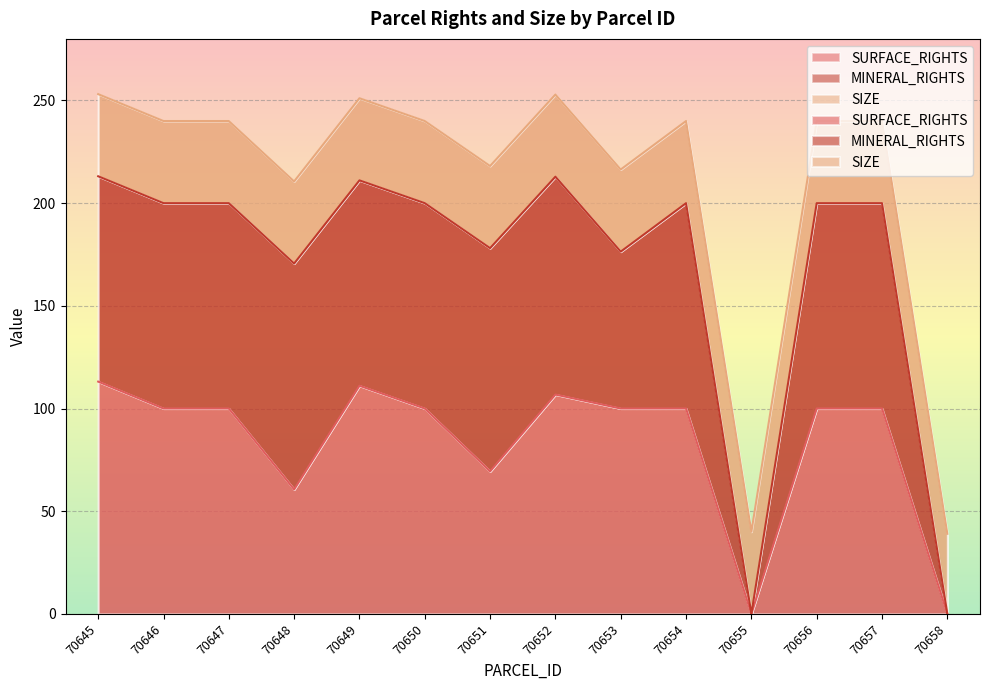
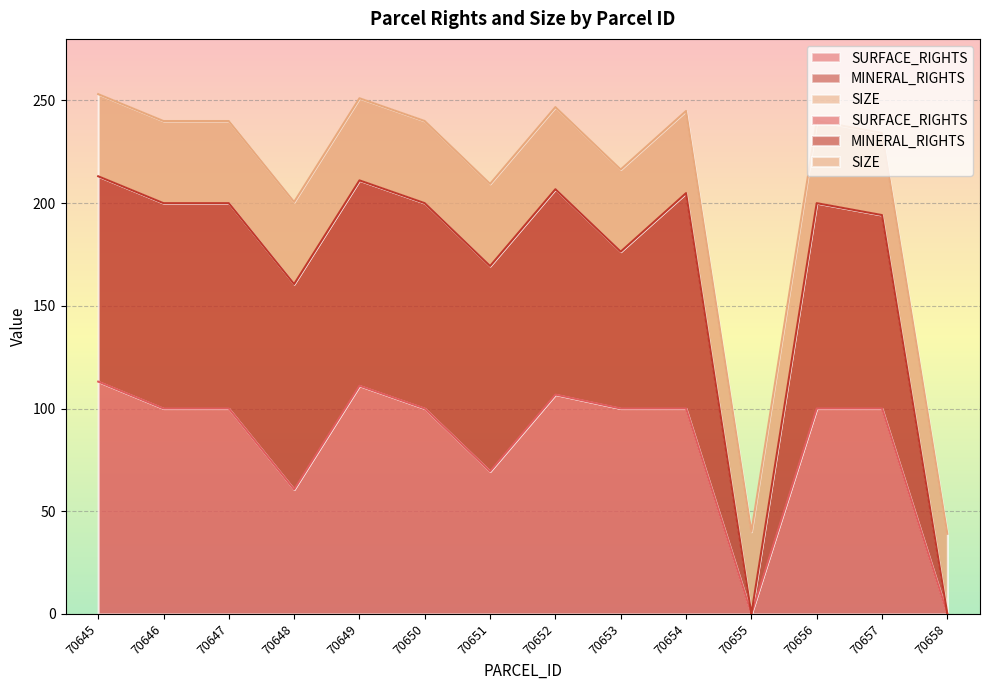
MINERAL_RIGHTS, 70648: 110 -> 100
MINERAL_RIGHTS, 70651: 109 -> 100
MINERAL_RIGHTS, 70652: 106 -> 100
MINERAL_RIGHTS, 70654: 100 -> 105
MINERAL_RIGHTS, 70657: 100 -> 94
